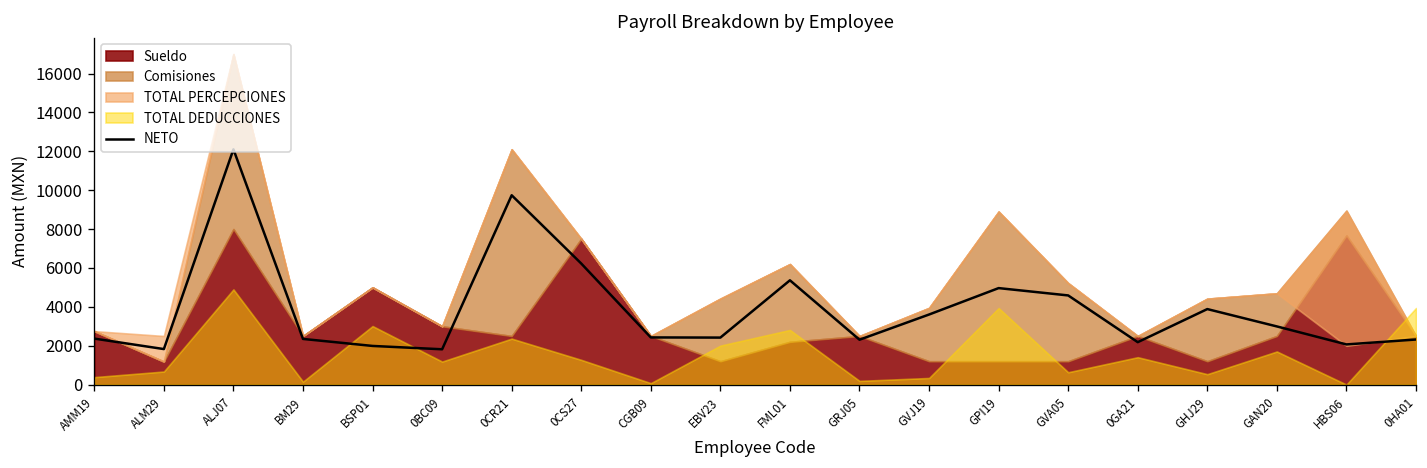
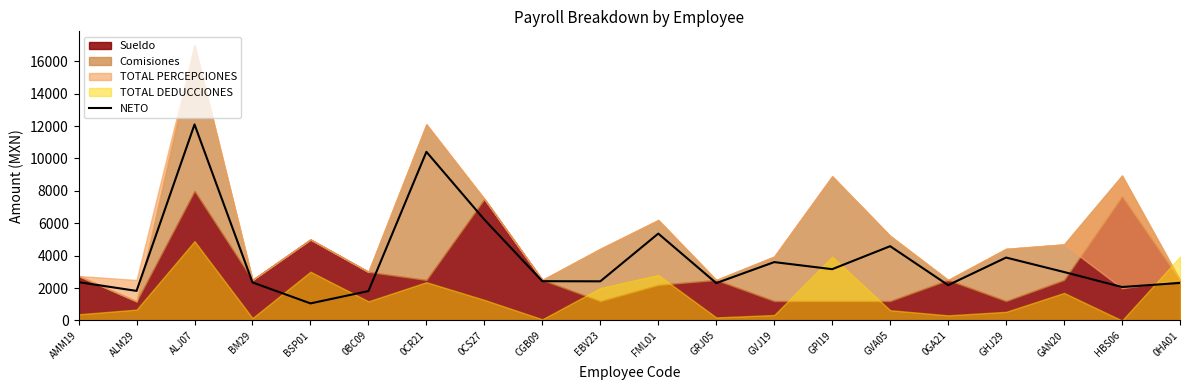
NETO, BSP01: 2000 -> 1100
NETO, 0CR21: 9700 -> 10400
NETO, GPI19: 5000 -> 3200
TOTAL DEDUCCIONES, 0GA21: 1400 -> 300
